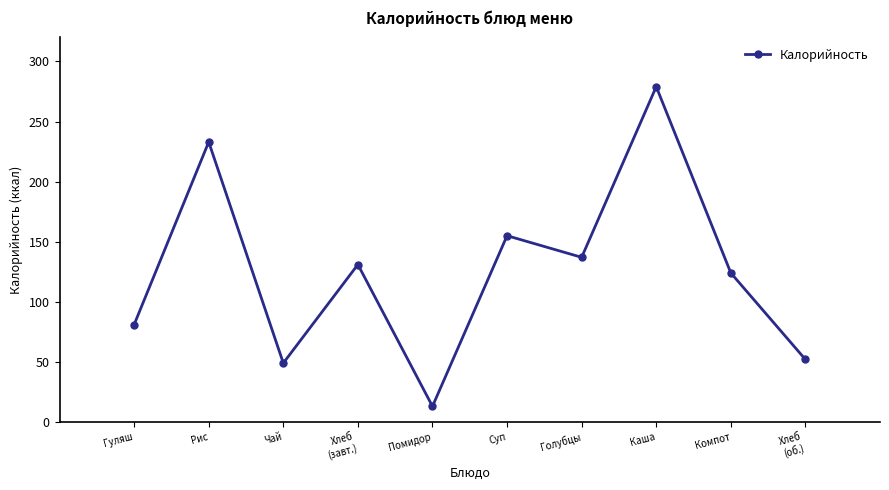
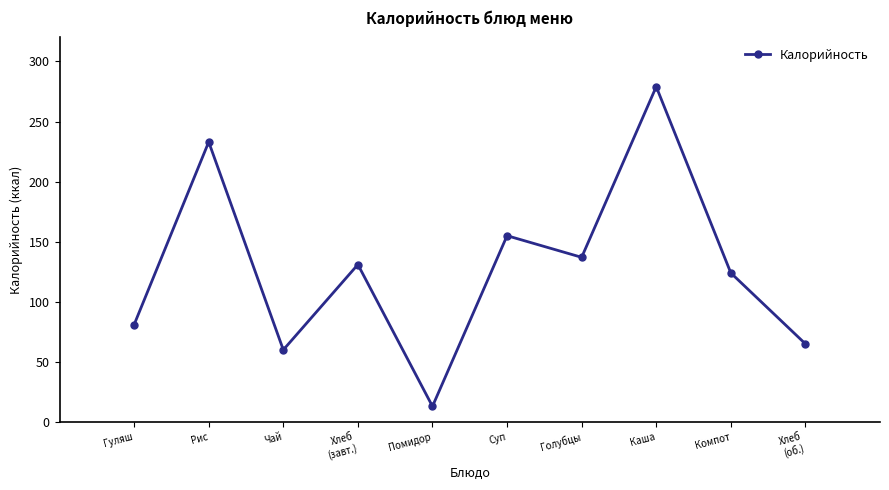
Чай: 49 -> 60
Хлеб (об.): 52 -> 65
